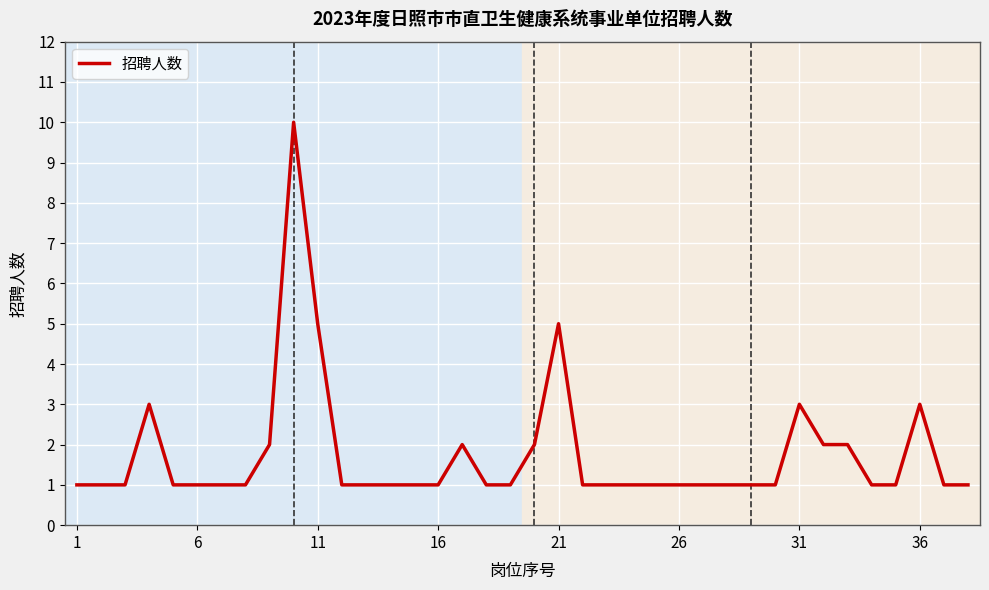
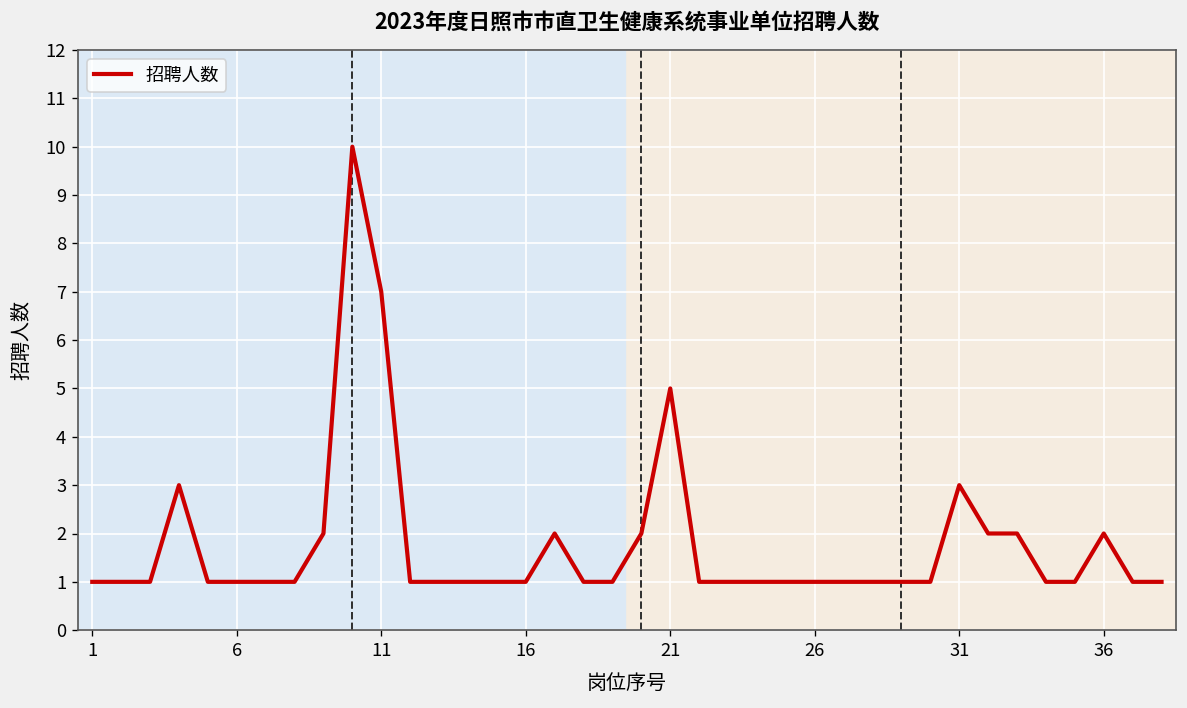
11: 5 -> 7
36: 3 -> 2
